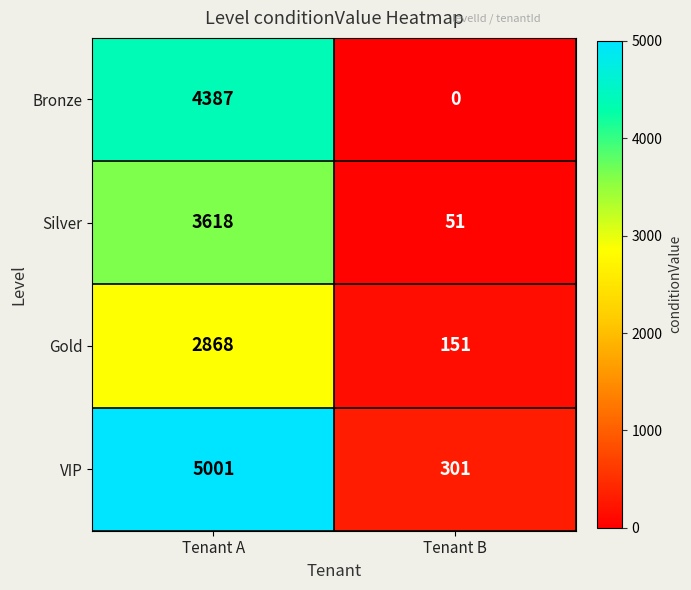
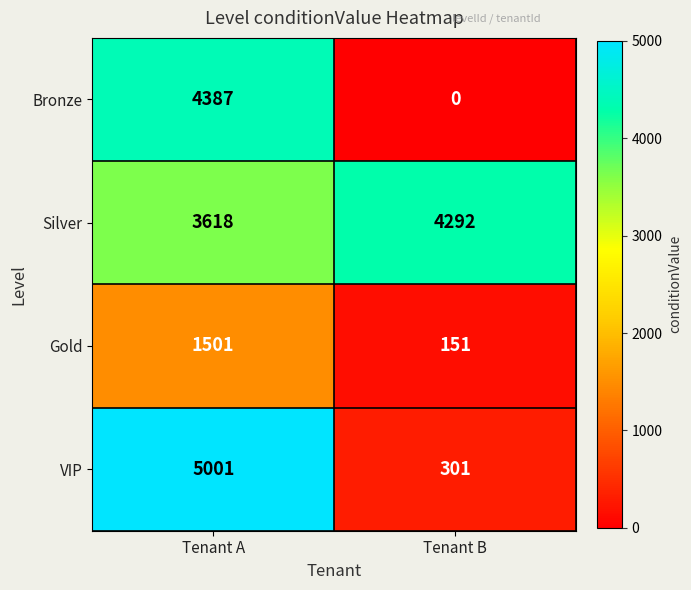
Silver, Tenant B: 51 -> 4292
Gold, Tenant A: 2868 -> 1501
